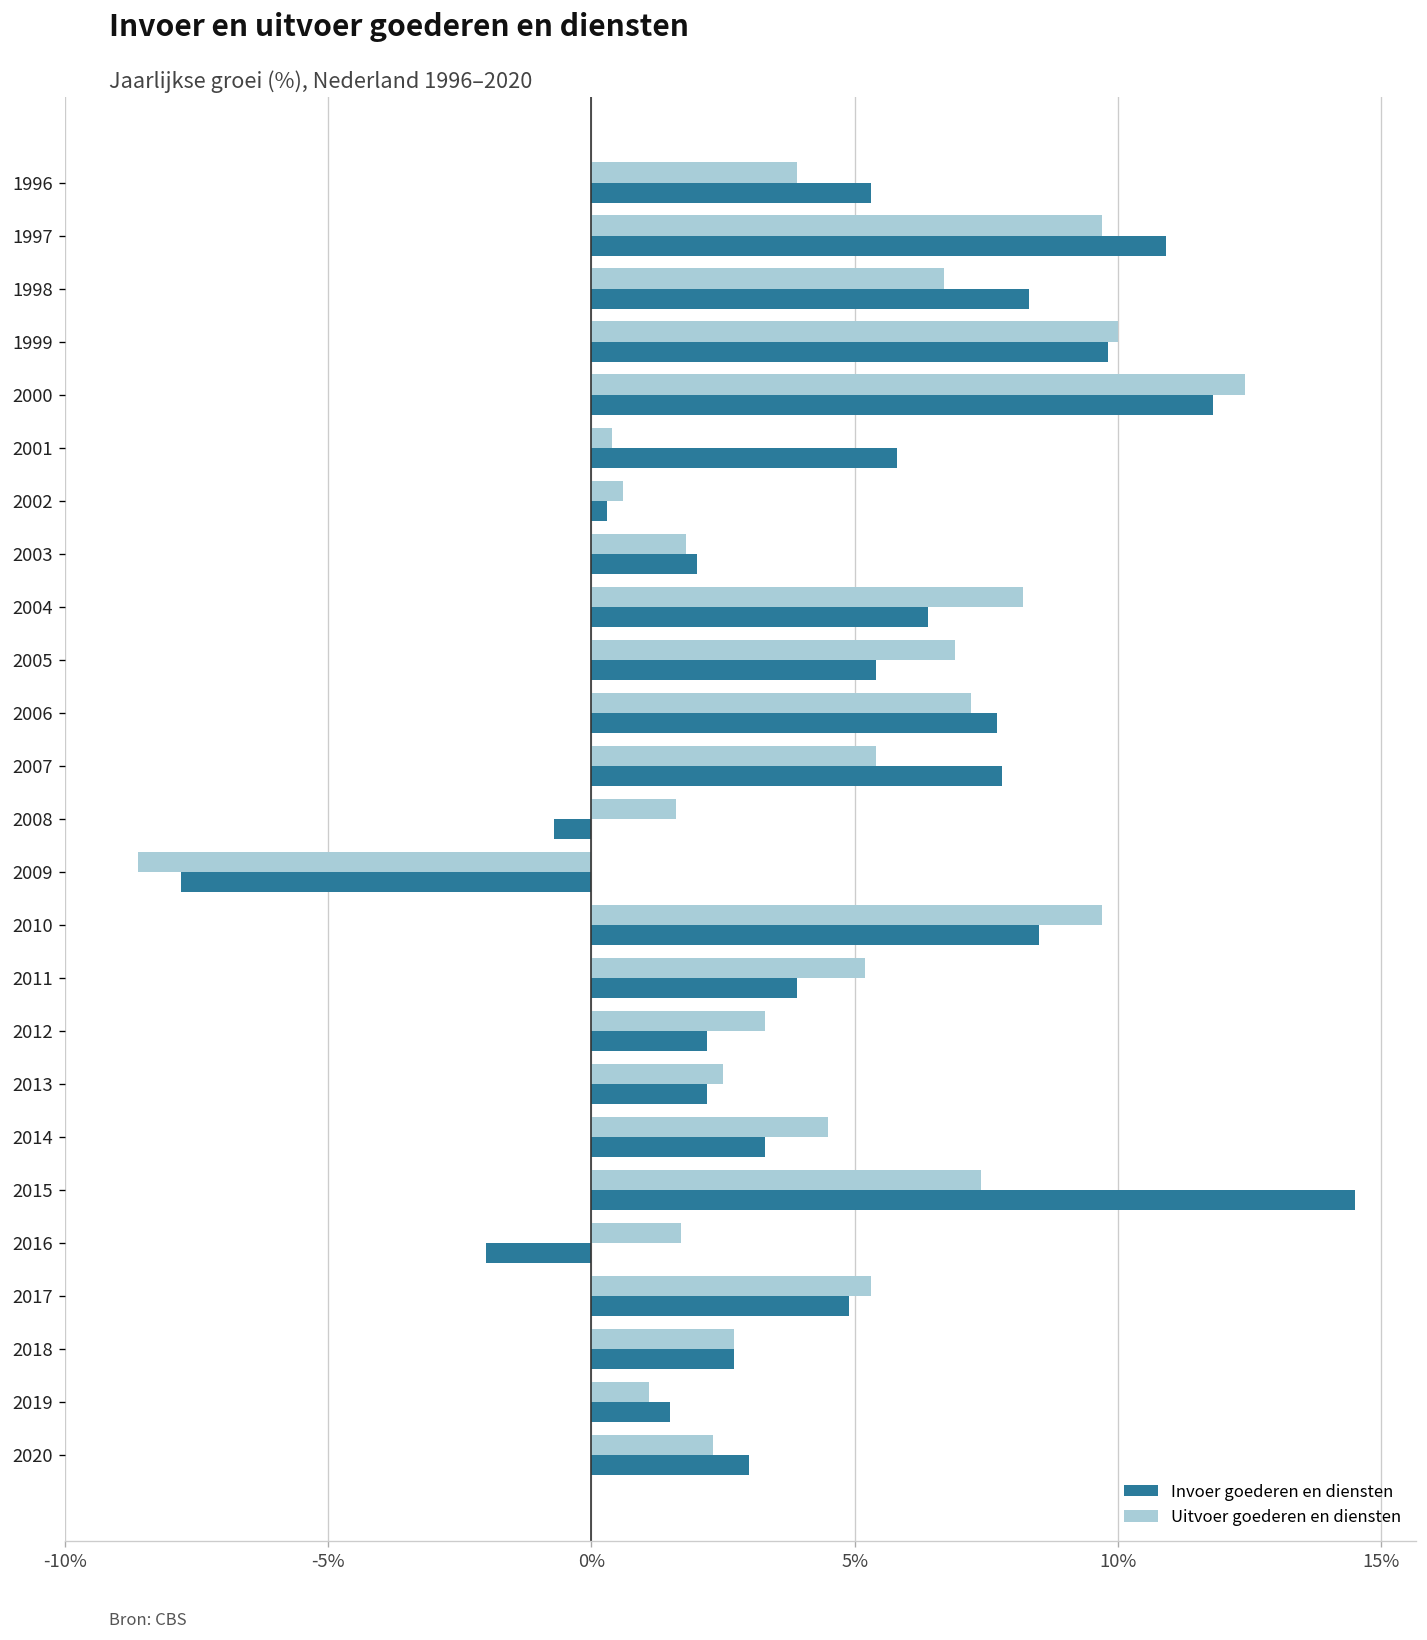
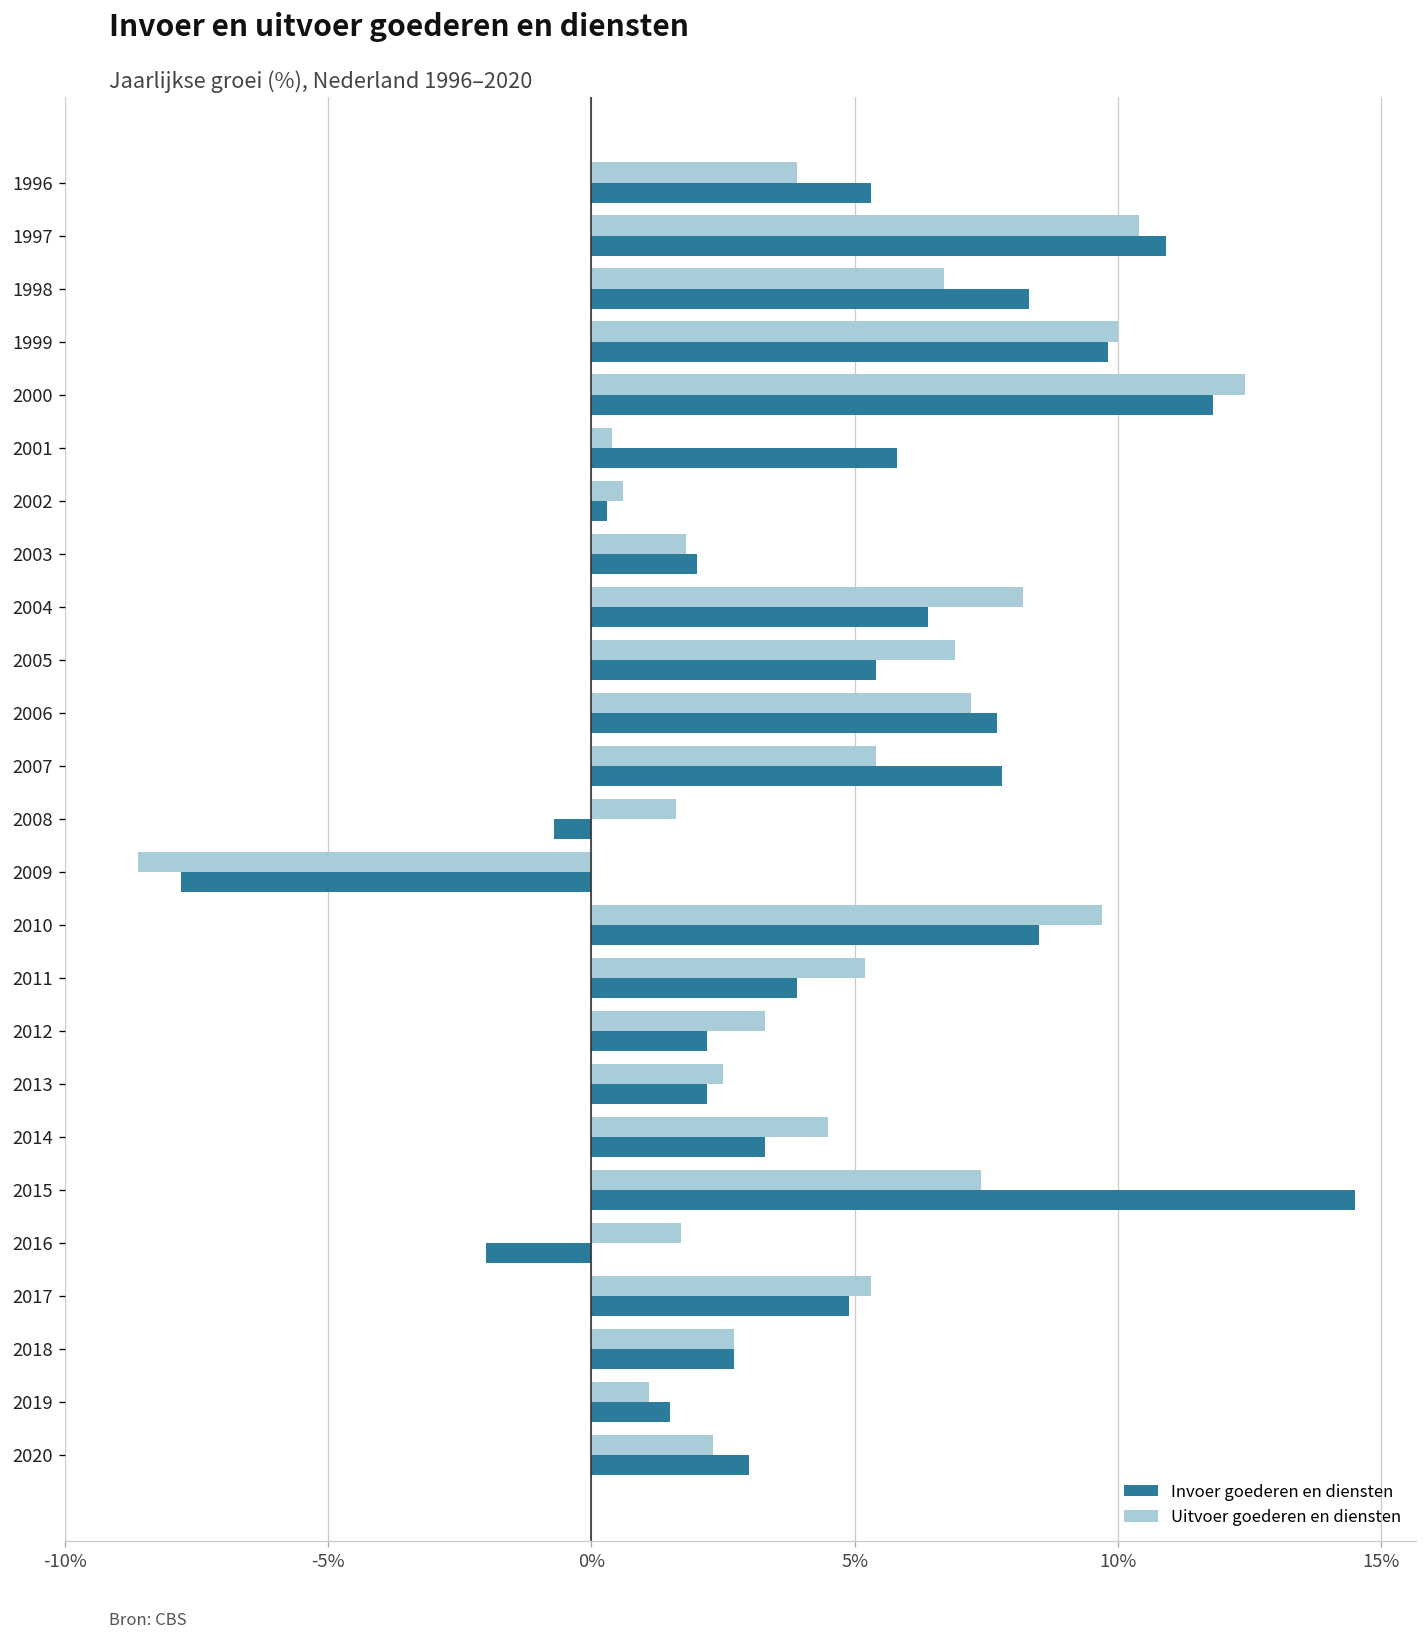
Uitvoer goederen en diensten, 1997: 9.7% -> 10.4%
